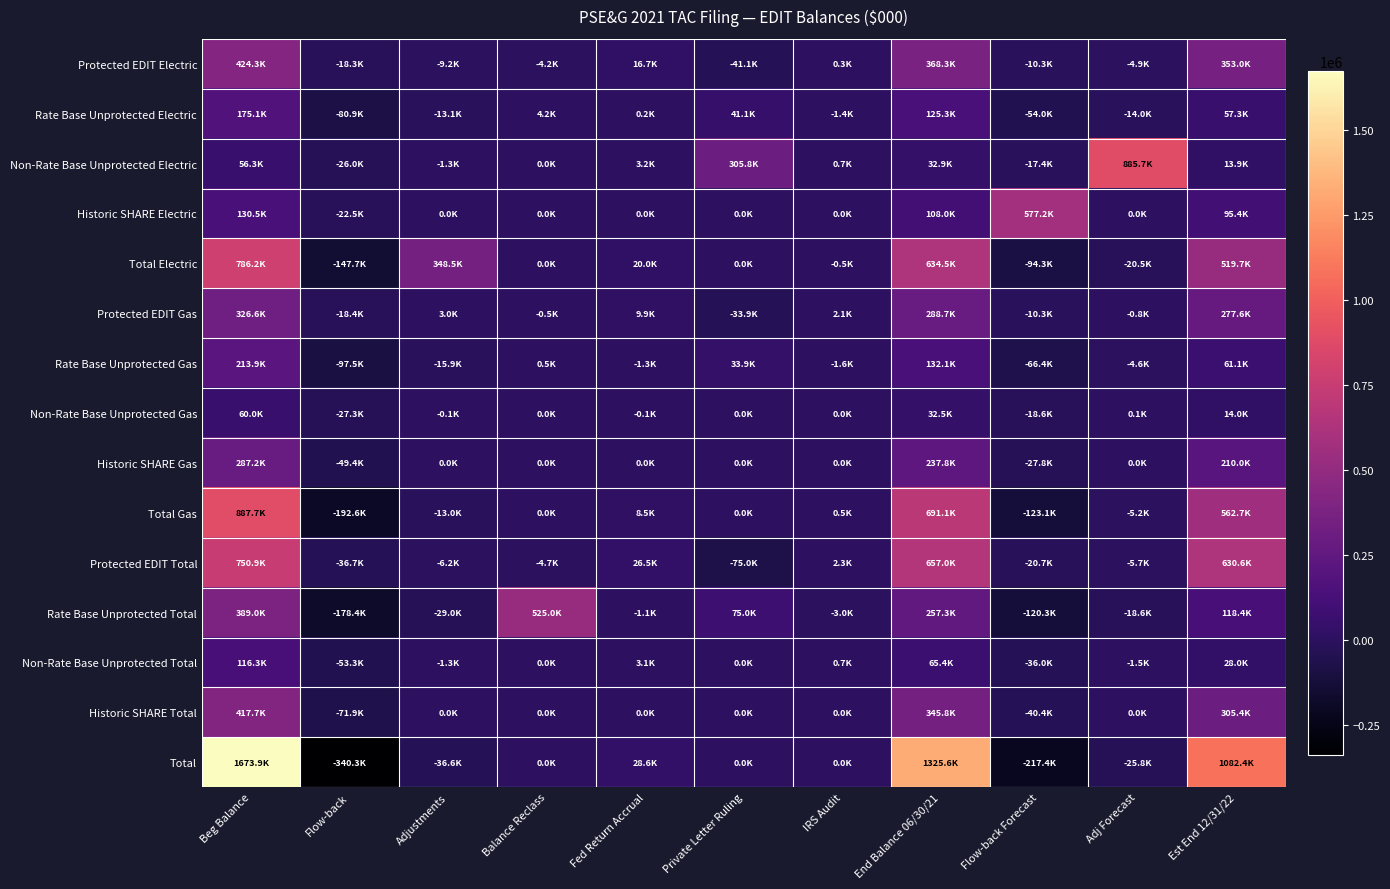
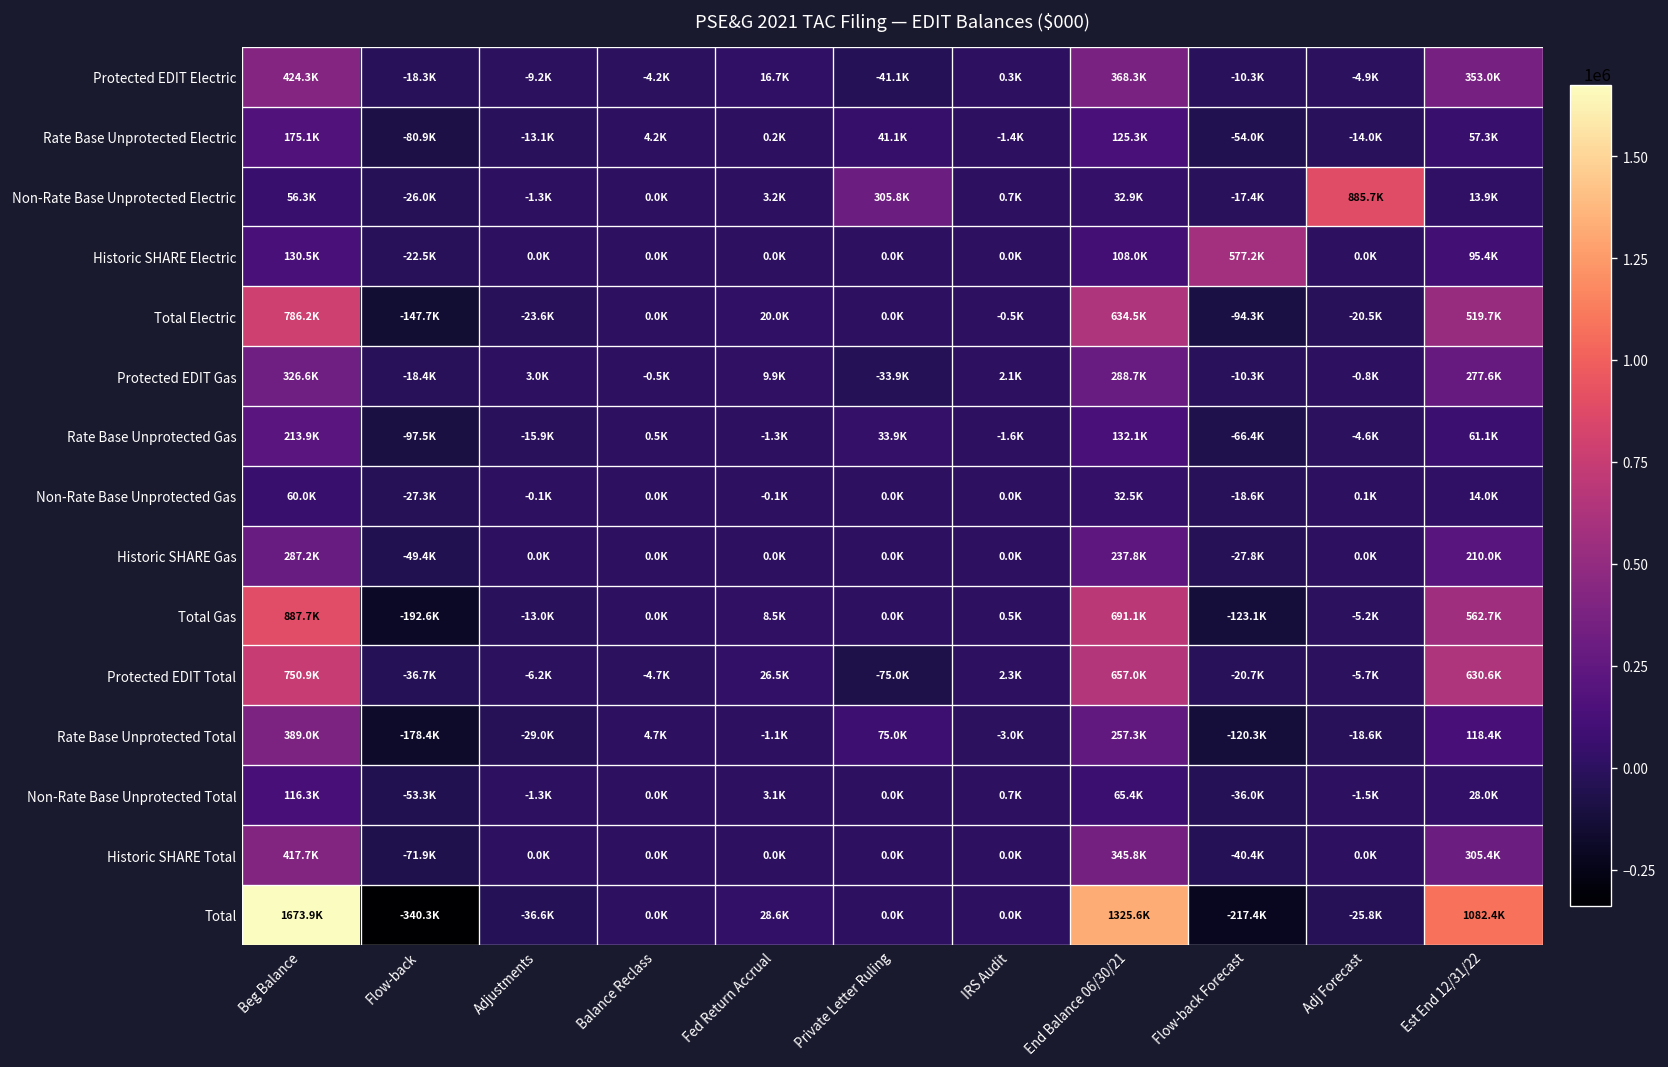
Total Electric, Adjustments: 348.5K -> -23.6K
Rate Base Unprotected Total, Balance Reclass: 525.0K -> 4.7K
